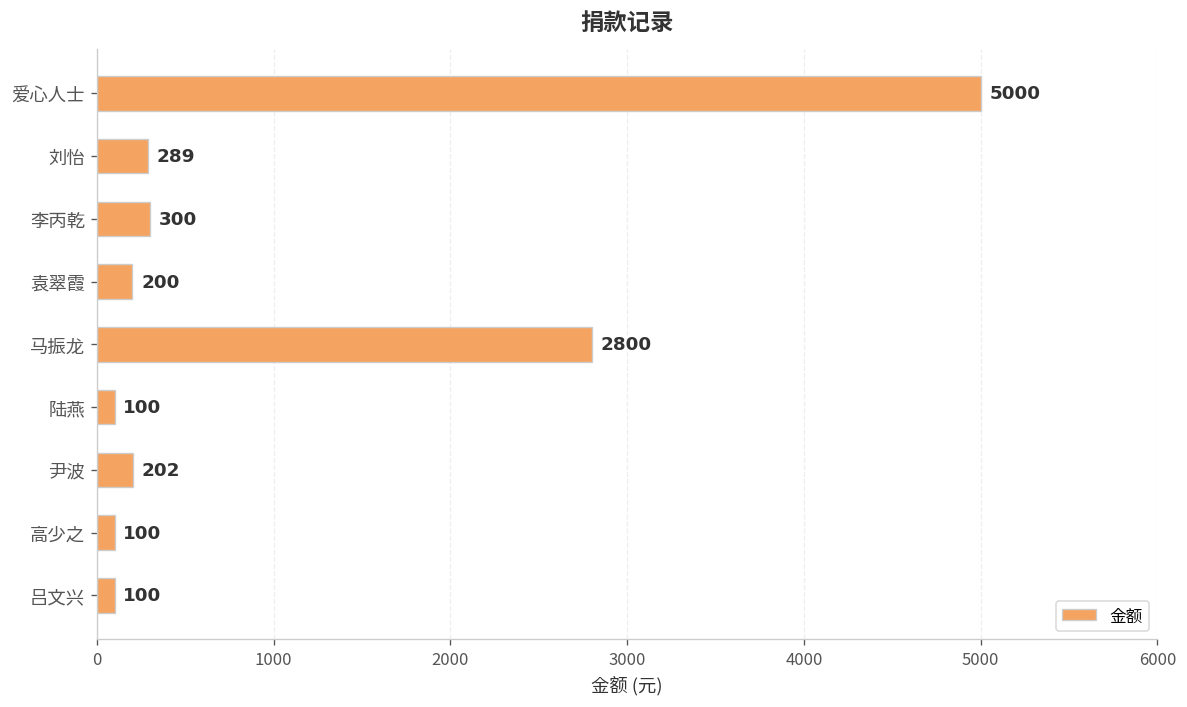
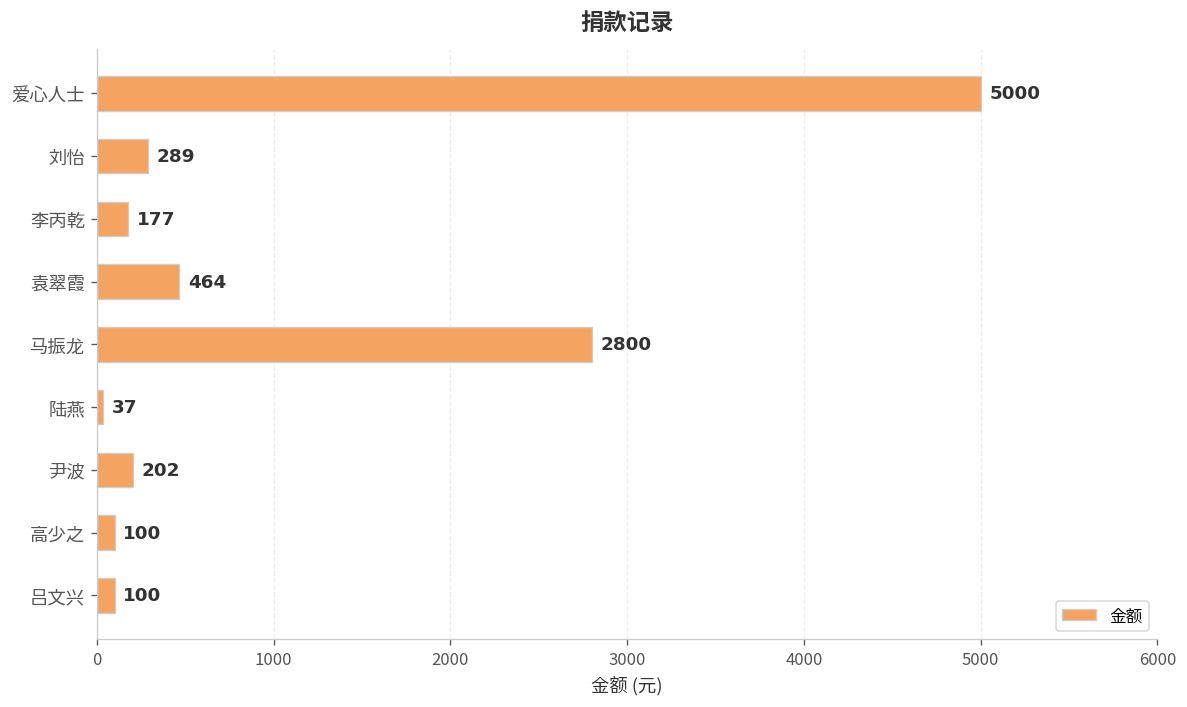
李丙乾: 300 -> 177
袁翠霞: 200 -> 464
陆燕: 100 -> 37
